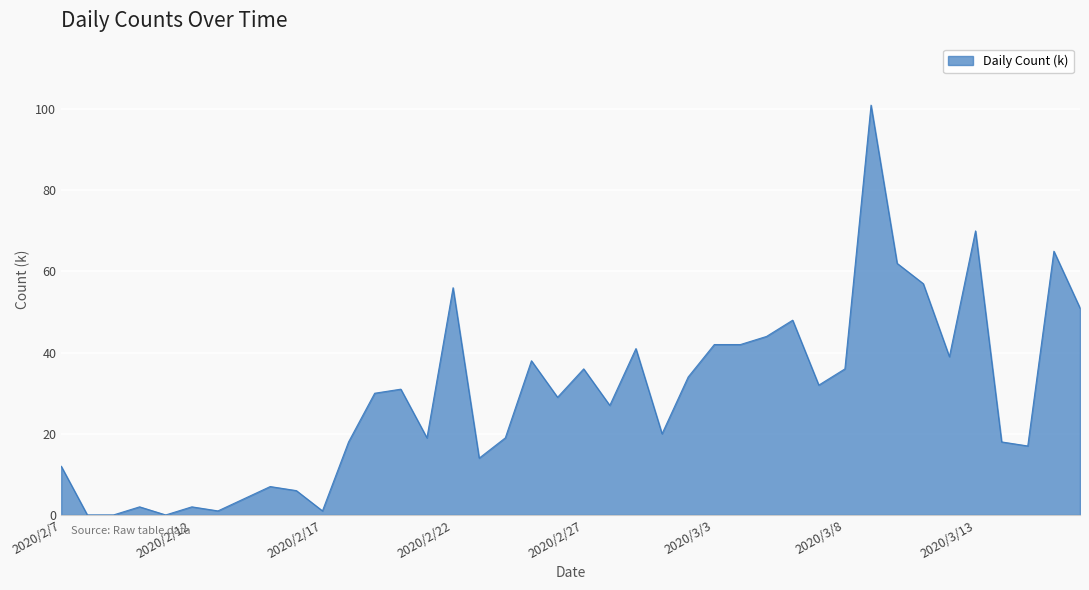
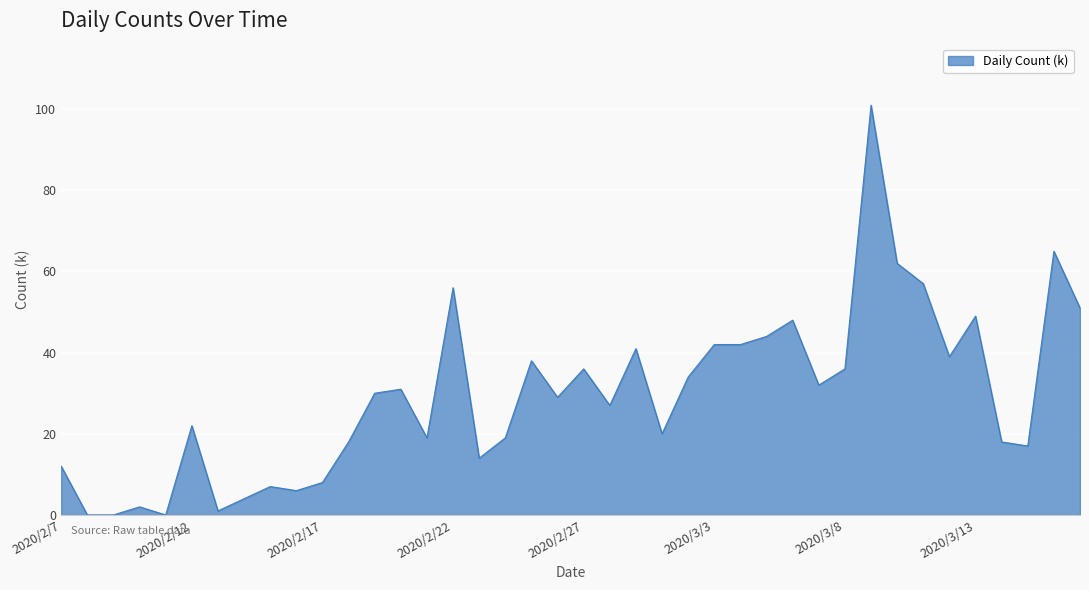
2020/2/12: 2 -> 22
2020/2/17: 1 -> 8
2020/3/13: 70 -> 49
